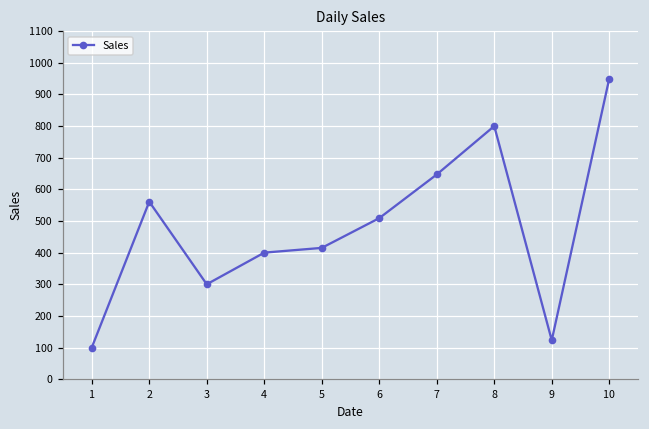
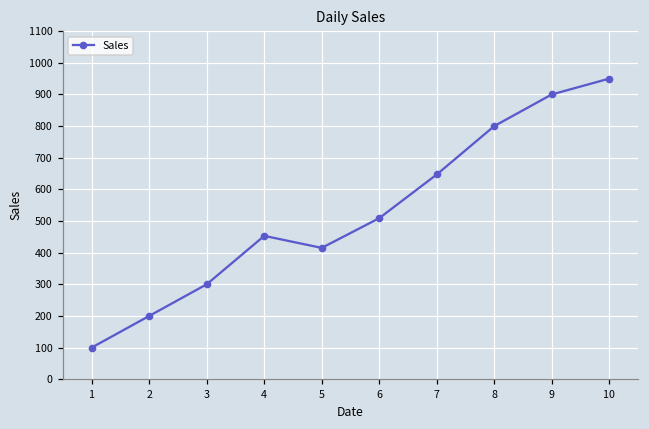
2: 560 -> 200
4: 400 -> 450
9: 120 -> 900
